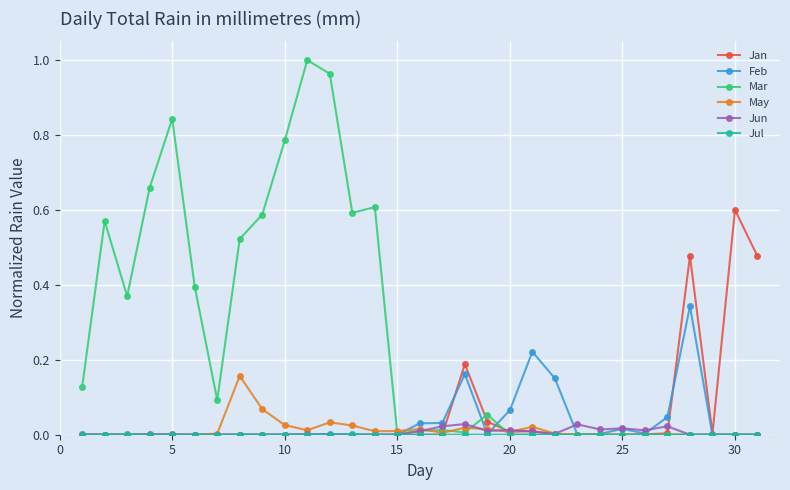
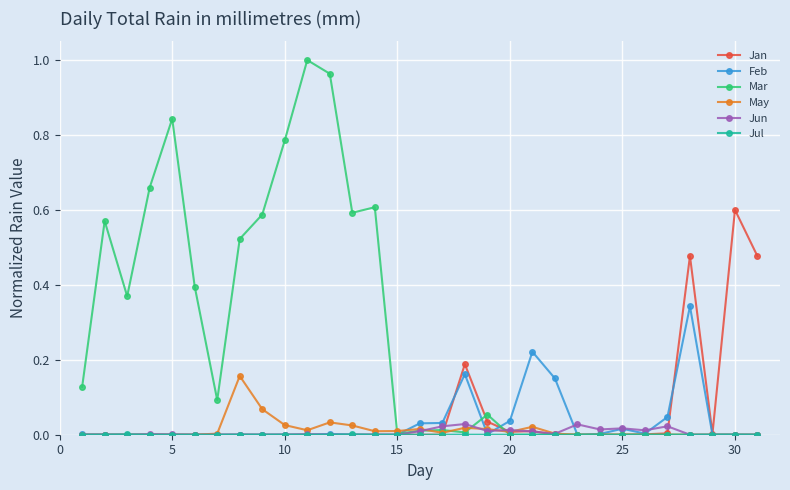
Feb, 20: 0.07 -> 0.04
